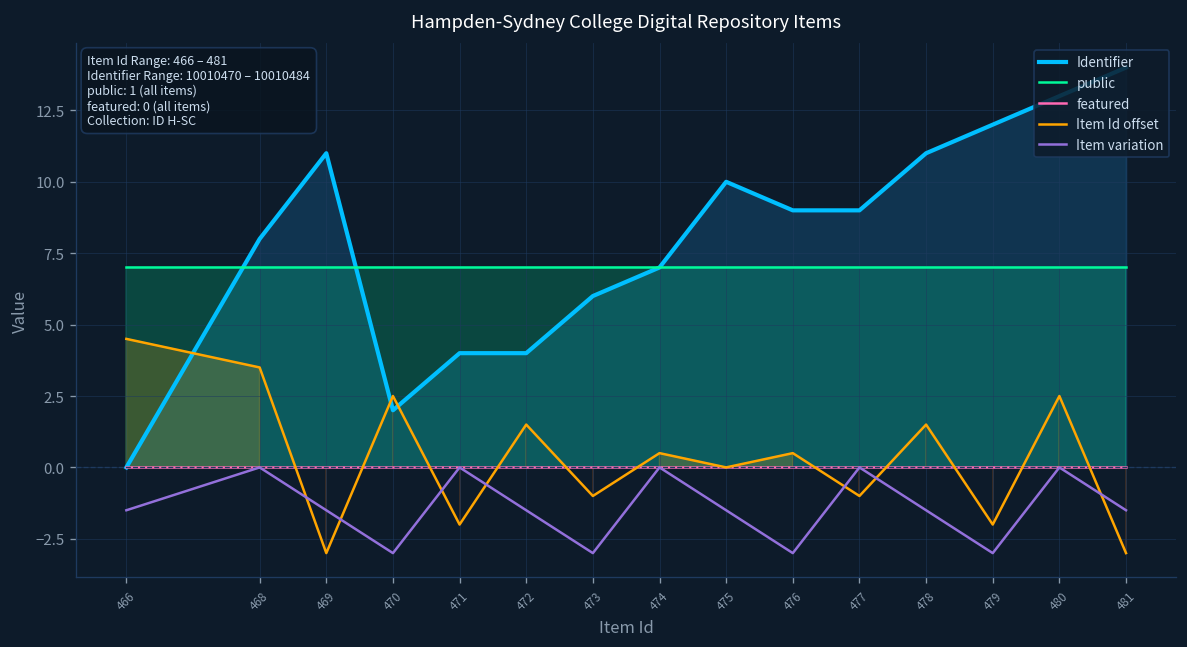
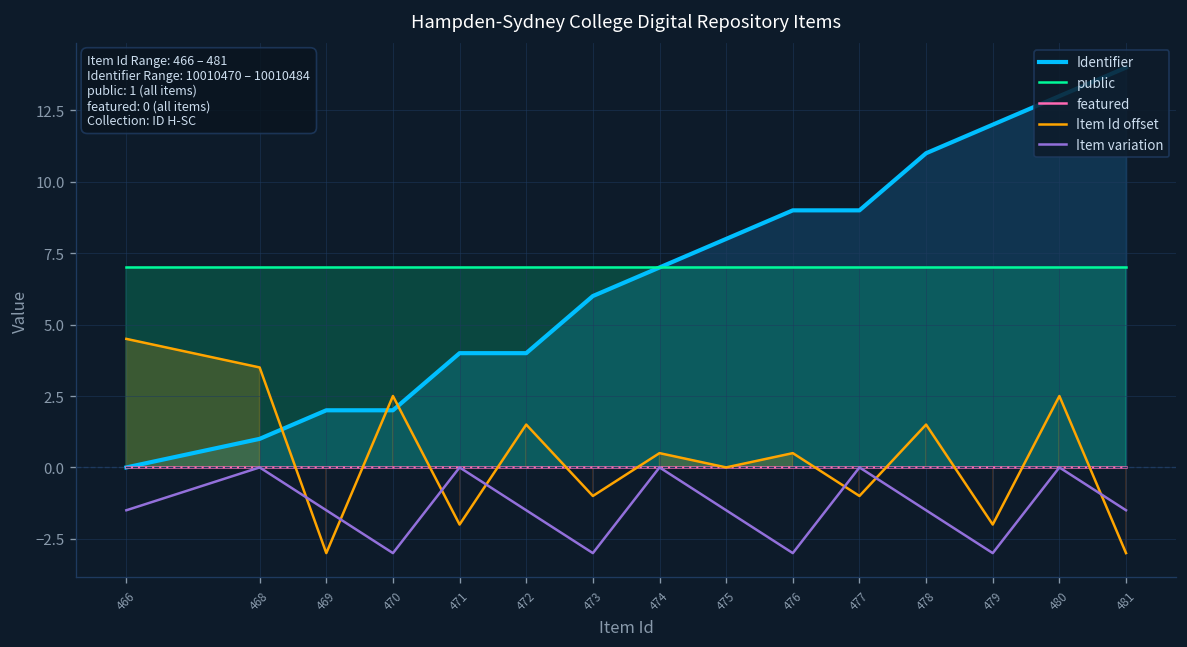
Identifier, 468: 8.0 -> 1.0
Identifier, 469: 11.0 -> 2.0
Identifier, 475: 10.0 -> 8.0
